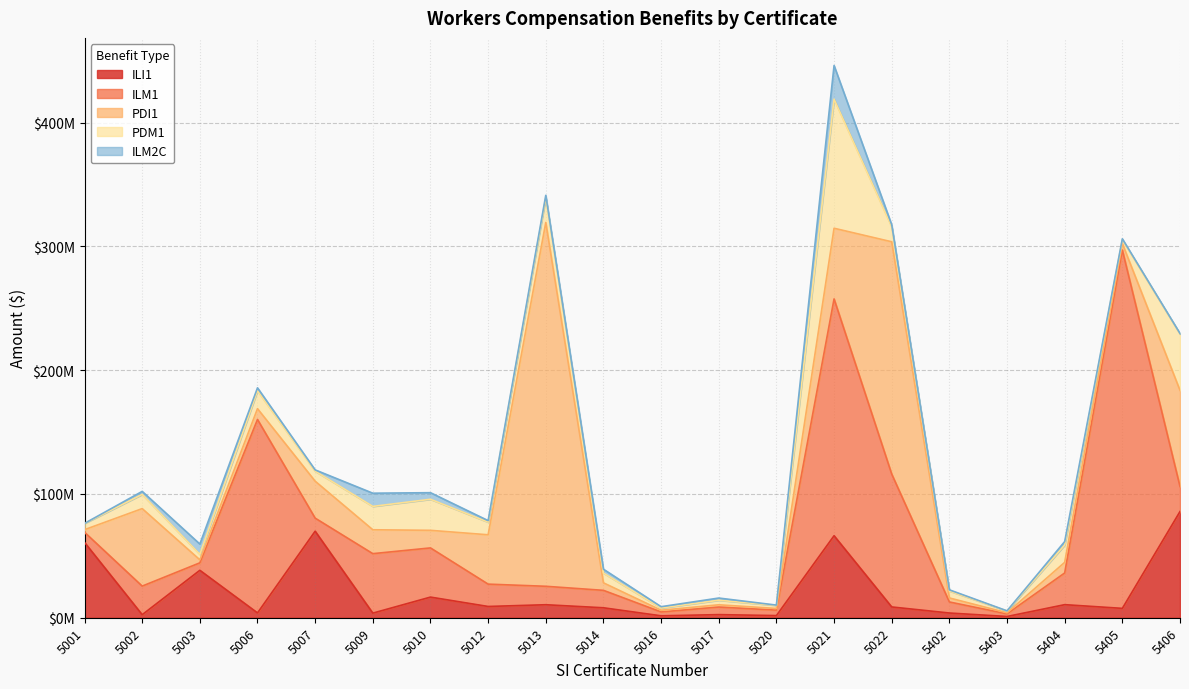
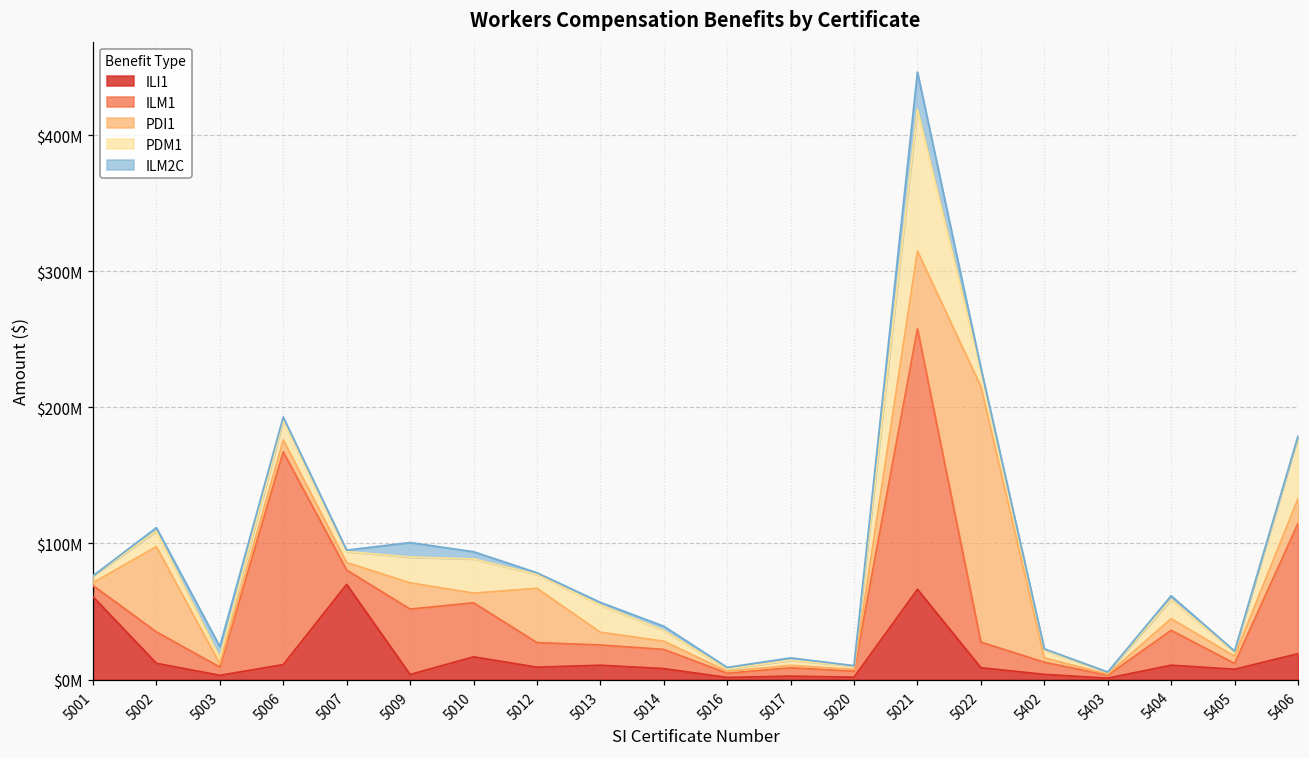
ILI1, 5002: $2000000 -> $12000000
ILI1, 5003: $38000000 -> $3000000
ILI1, 5006: $4000000 -> $11000000
PDI1, 5007: $30000000 -> $5000000
PDI1, 5010: $14000000 -> $7000000
PDI1, 5013: $294000000 -> $9000000
ILM1, 5022: $107000000 -> $19000000
ILM1, 5405: $290000000 -> $4000000
ILI1, 5406: $86000000 -> $19000000
ILM1, 5406: $20000000 -> $96000000
PDI1, 5406: $78000000 -> $18000000
